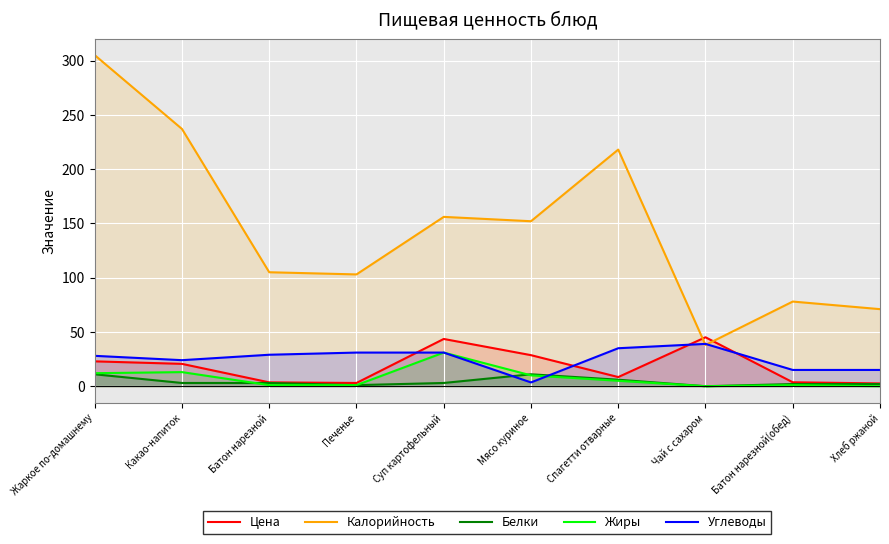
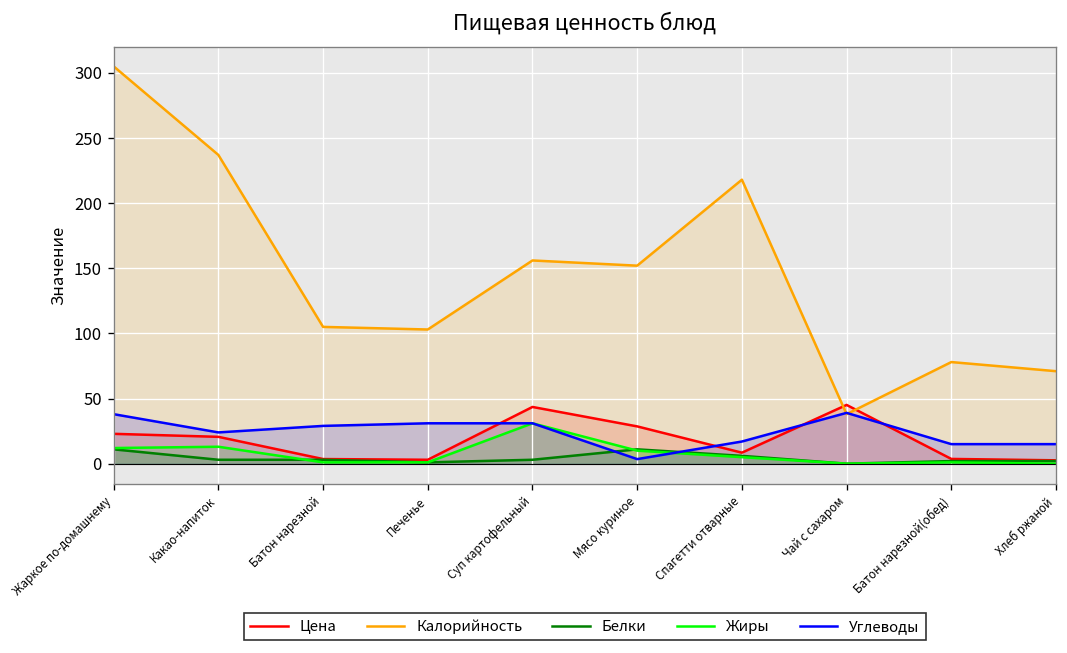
Углеводы, Жаркое по-домашнему: 28 -> 38
Углеводы, Спагетти отварные: 35 -> 17
